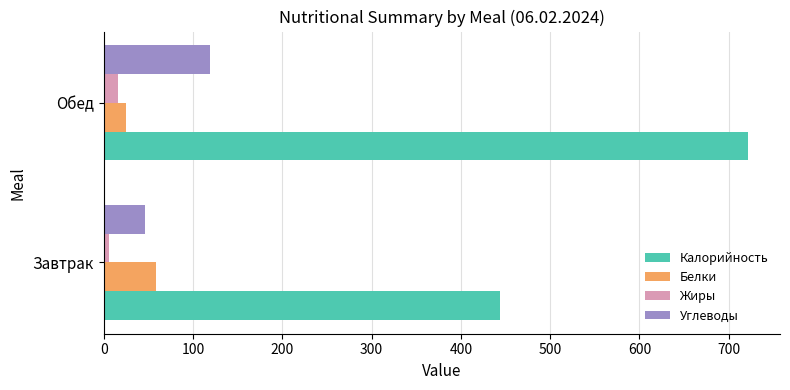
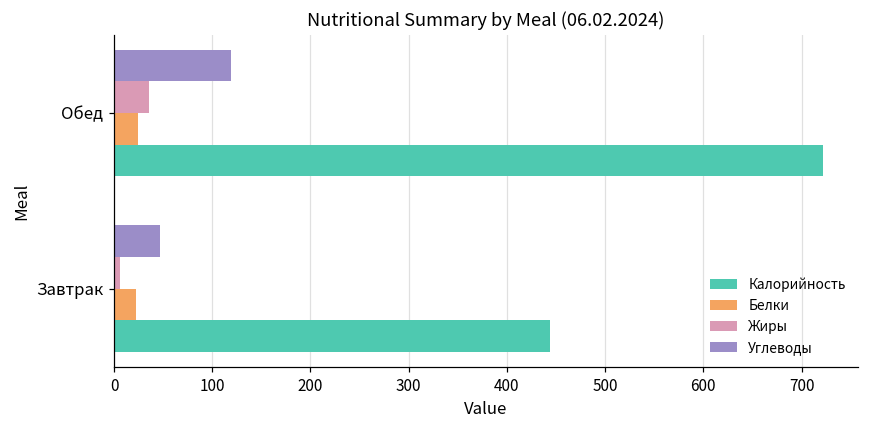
Жиры, Обед: 20 -> 40
Белки, Завтрак: 60 -> 20
